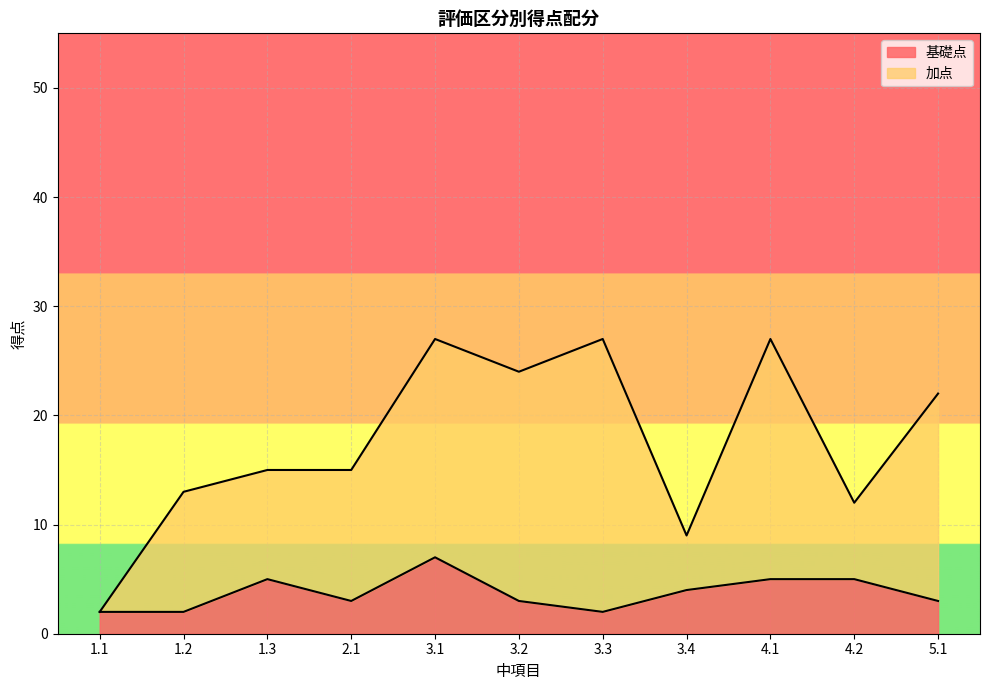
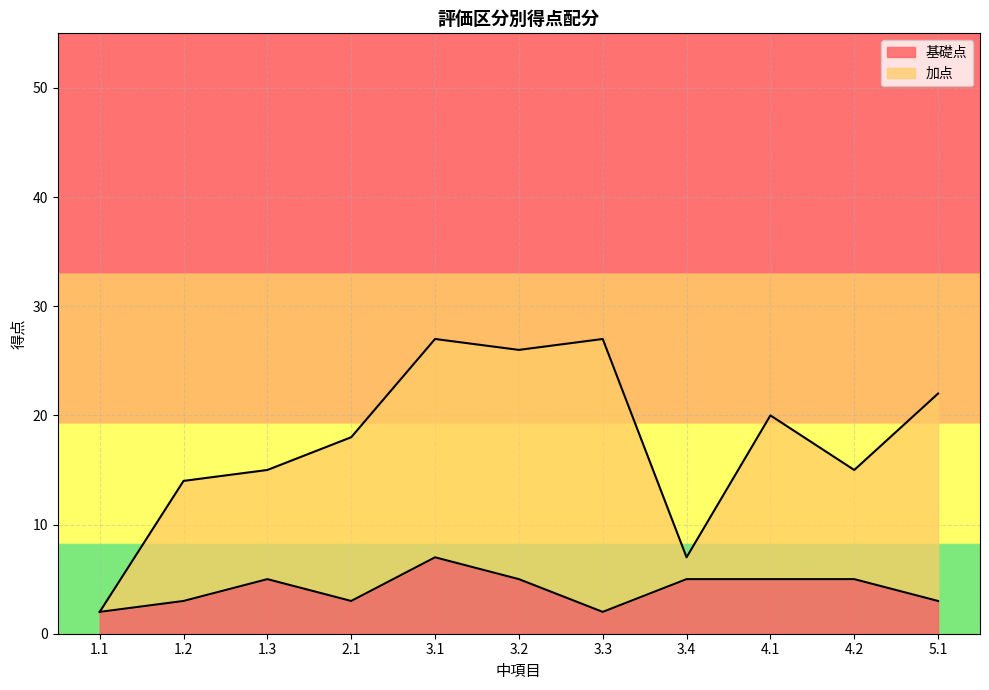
基礎点, 1.2: 2 -> 3
加点, 2.1: 12 -> 15
基礎点, 3.2: 3 -> 5
基礎点, 3.4: 4 -> 5
加点, 3.4: 5 -> 2
加点, 4.1: 22 -> 15
加点, 4.2: 7 -> 10
